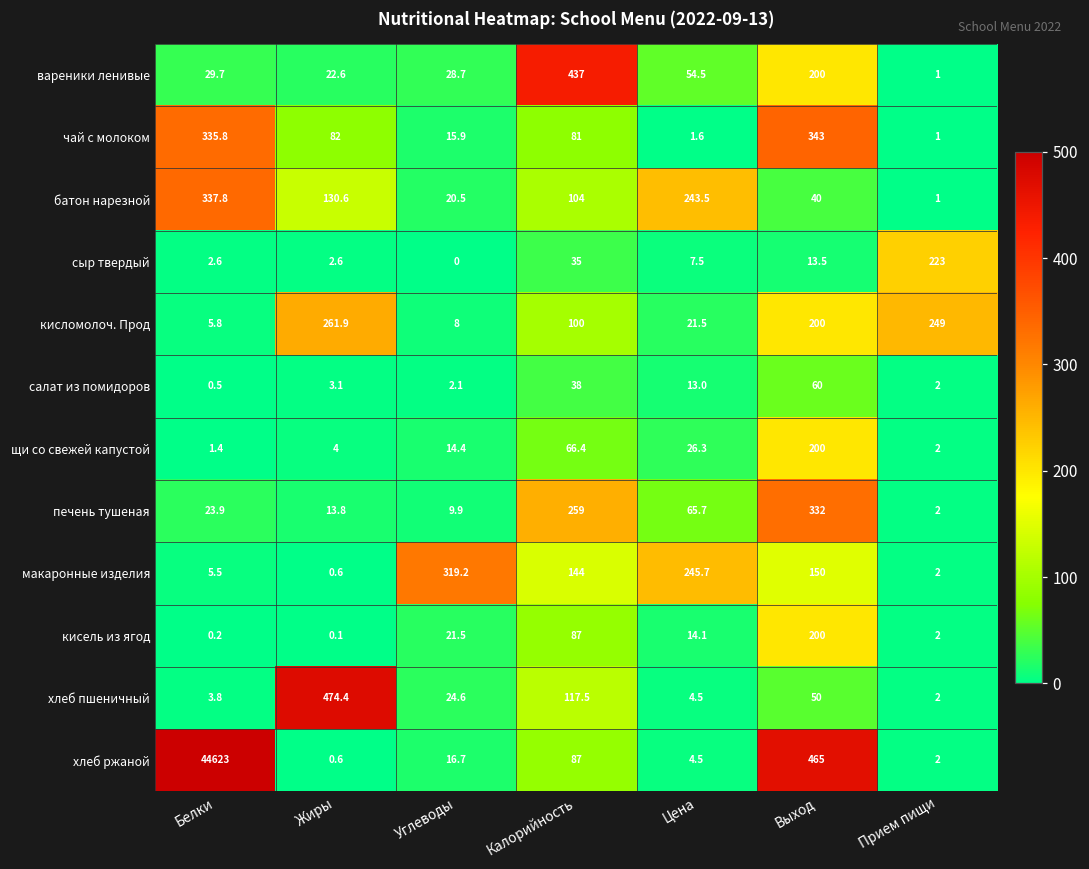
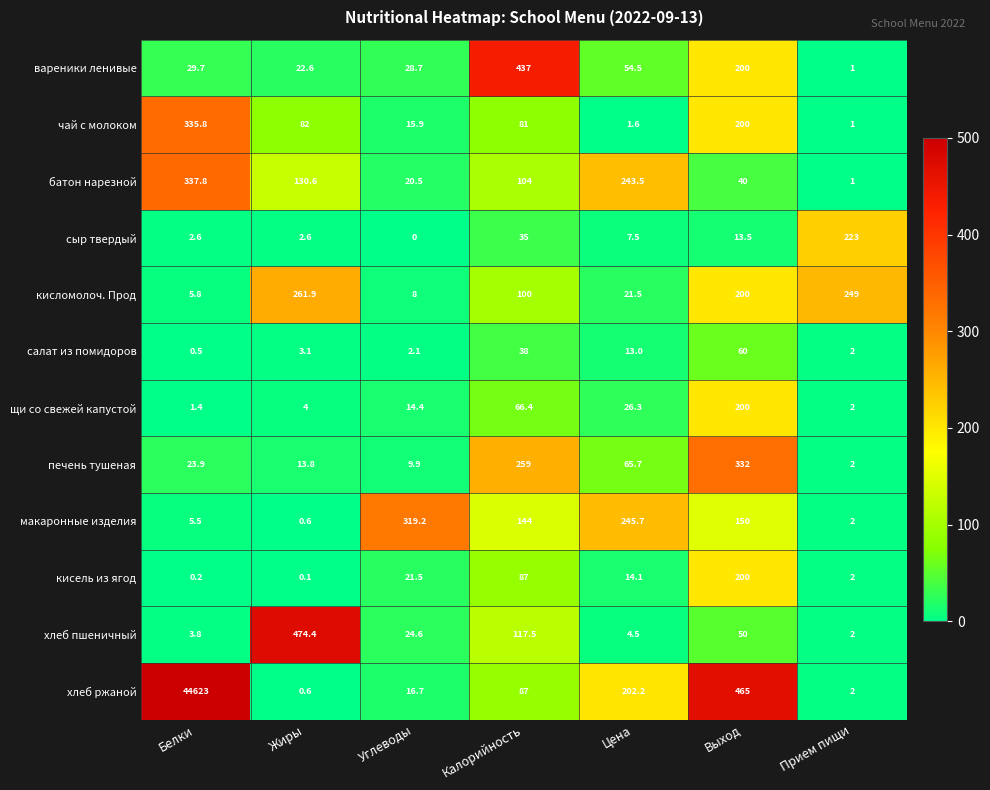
чай с молоком, Выход: 343 -> 200
хлеб ржаной, Цена: 4.5 -> 202.2
